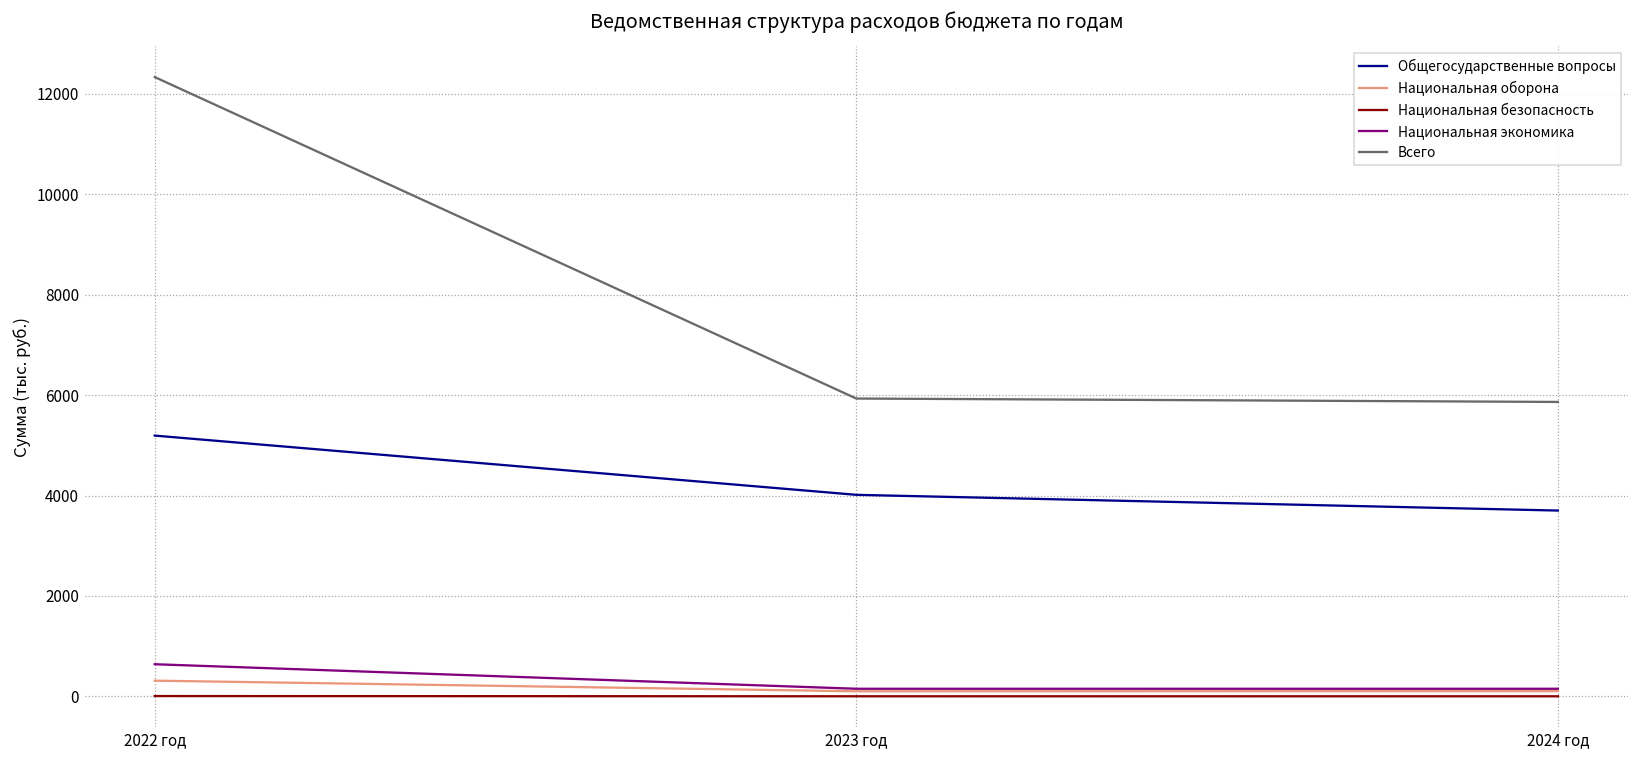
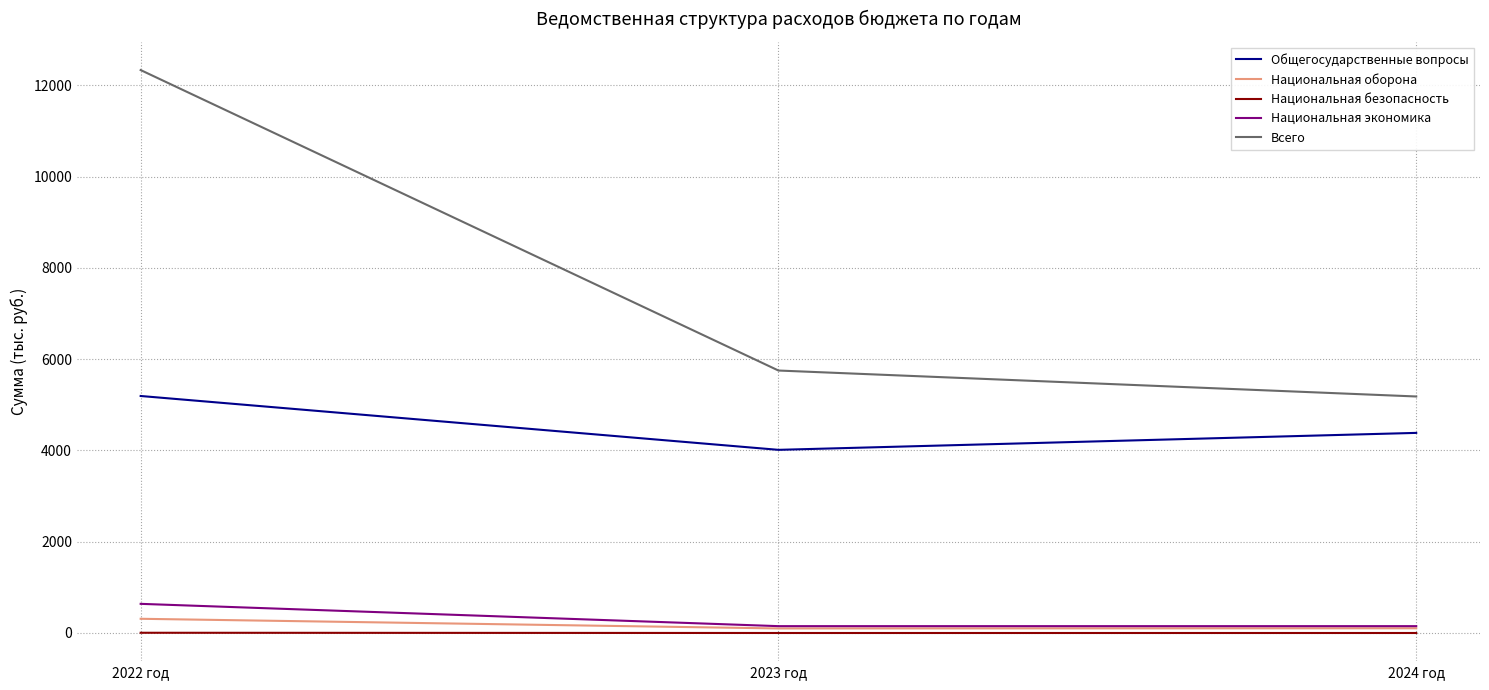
Всего, 2023 год: 5900 -> 5800
Общегосударственные вопросы, 2024 год: 3700 -> 4400
Всего, 2024 год: 5900 -> 5200
